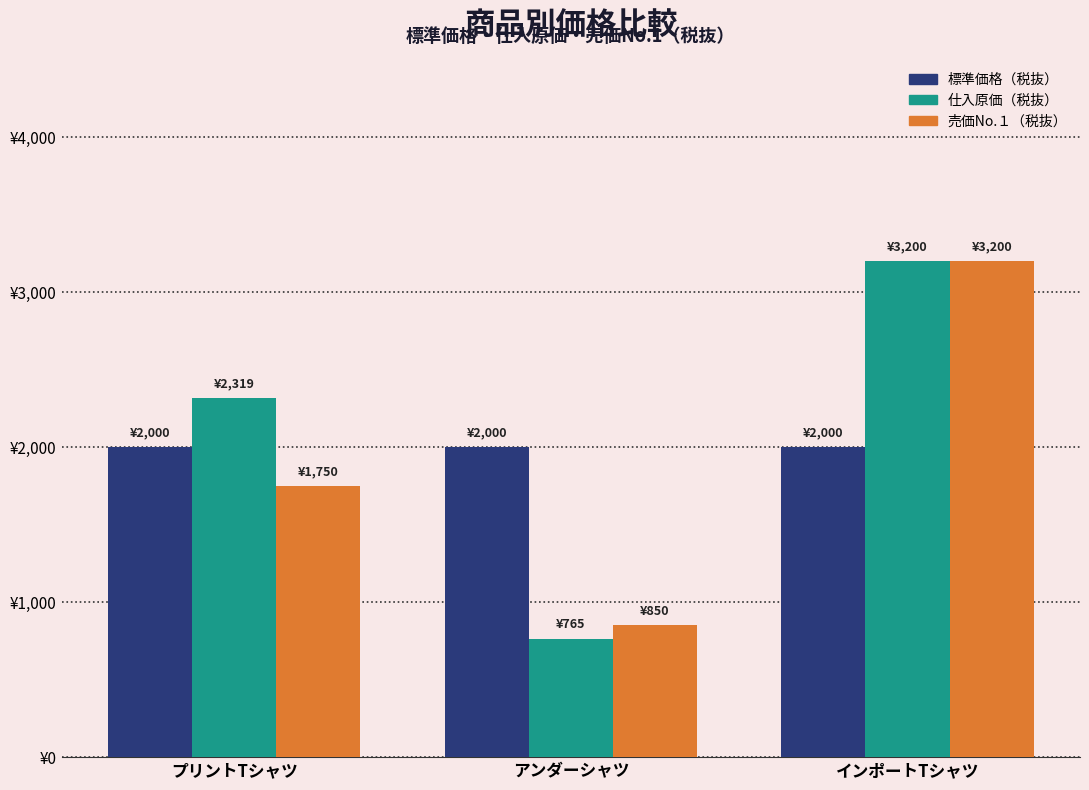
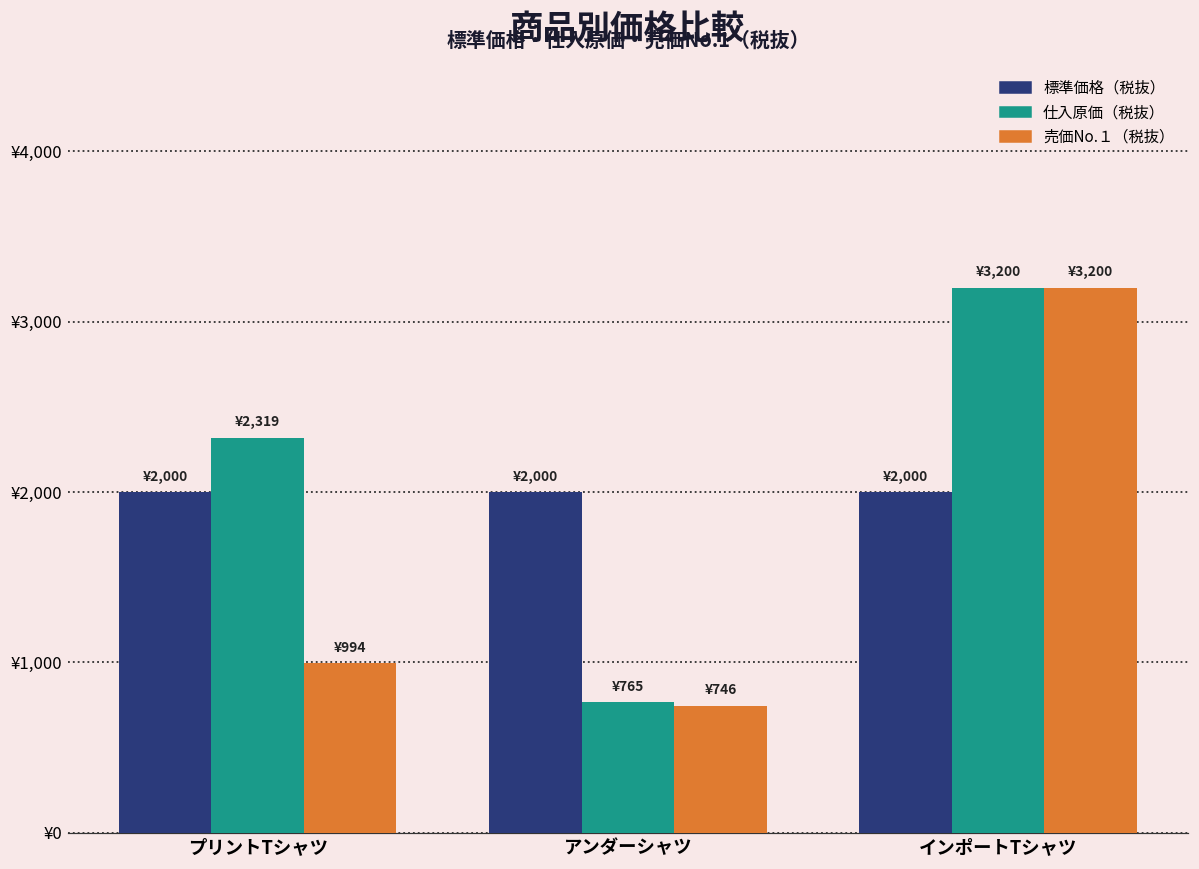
売価No.１（税抜）, プリントTシャツ: ¥1,750 -> ¥994
売価No.１（税抜）, アンダーシャツ: ¥850 -> ¥746
